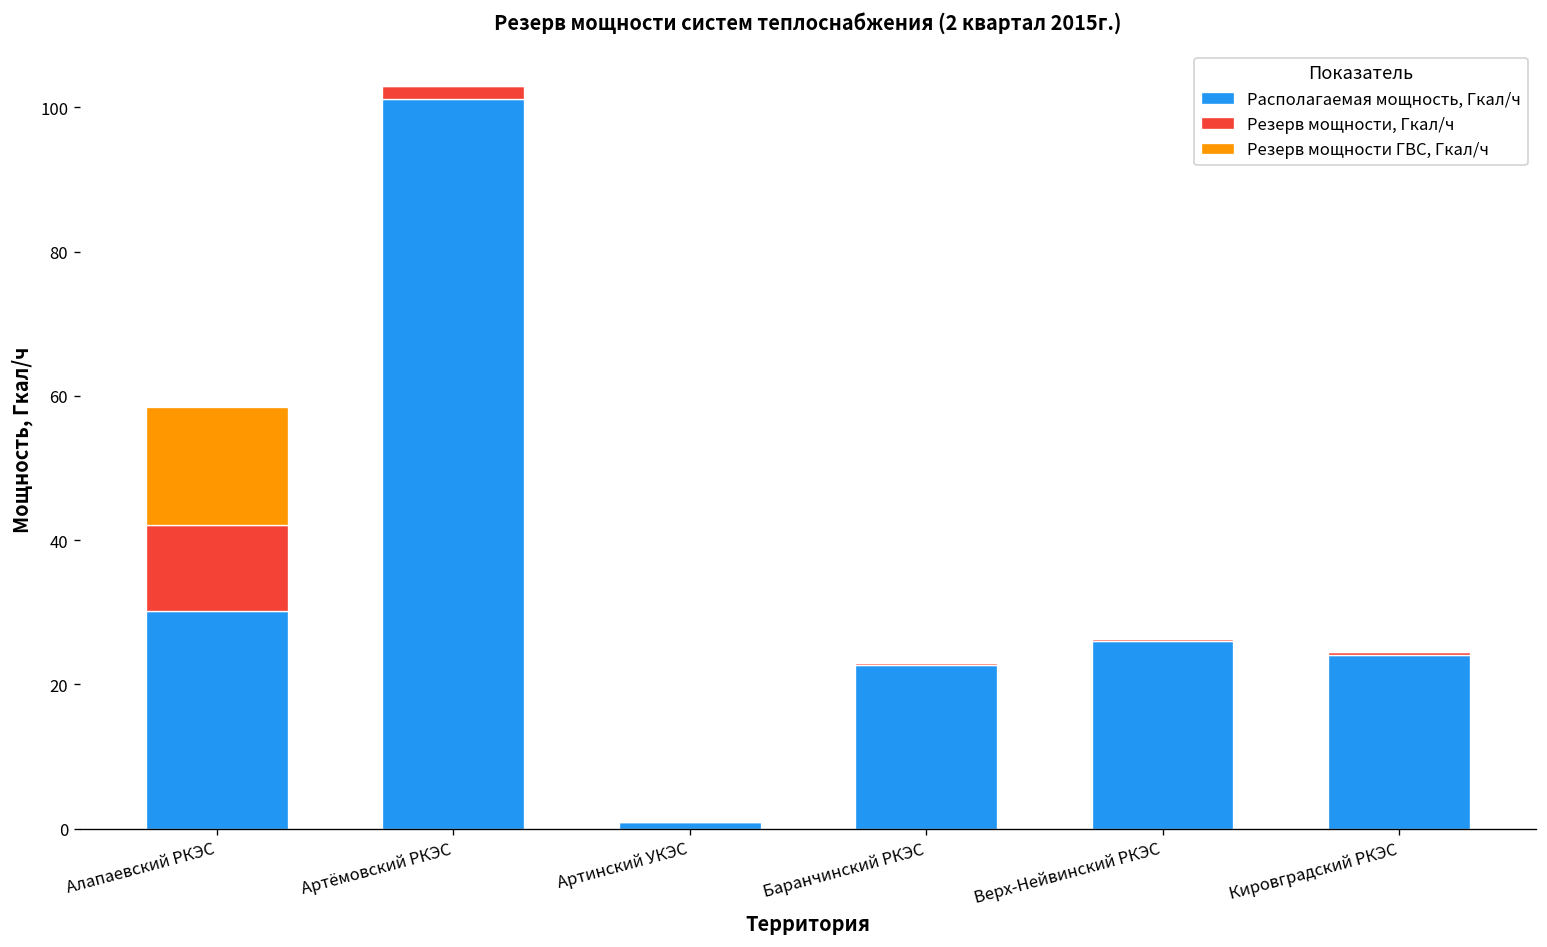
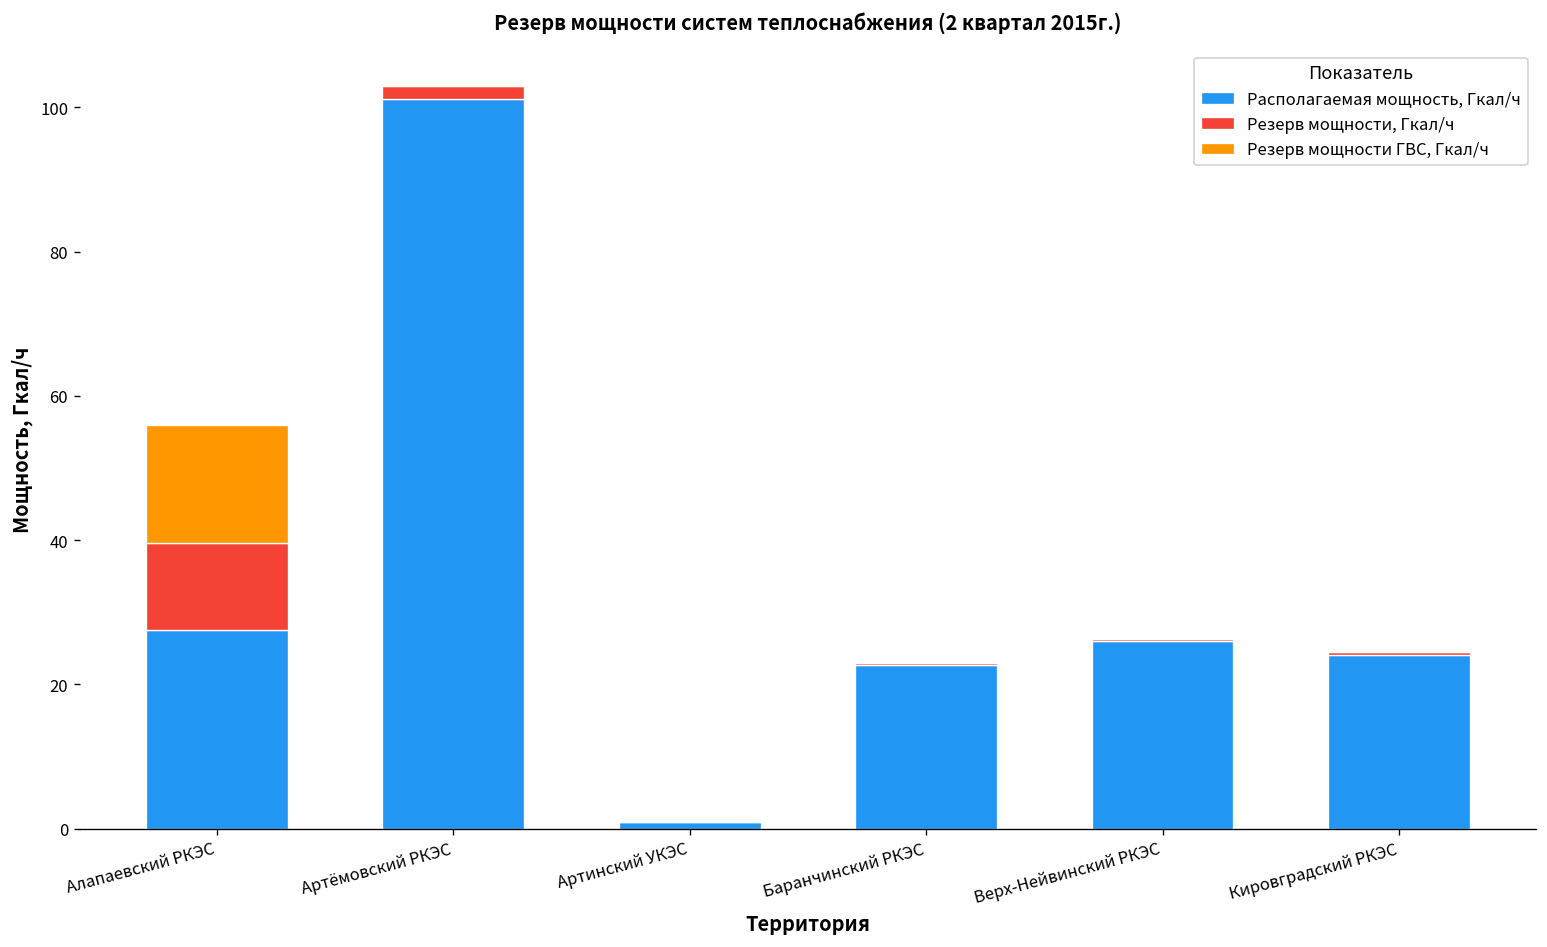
Располагаемая мощность, Гкал/ч, Алапаевский РКЭС: 30 -> 28
